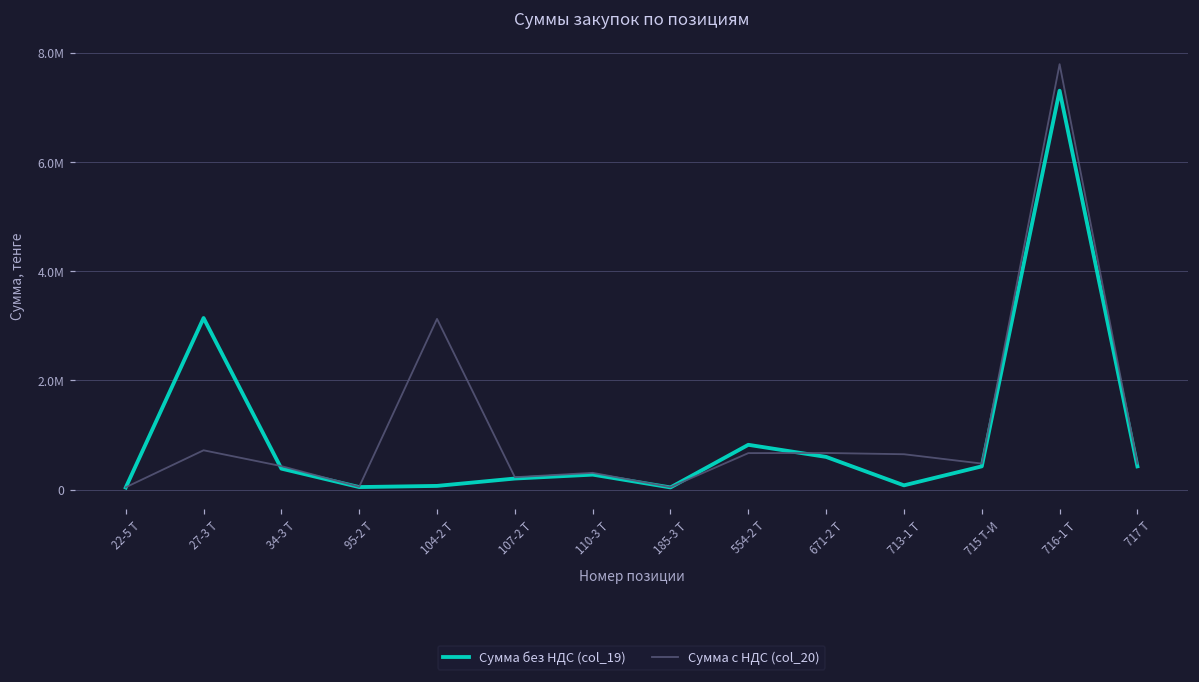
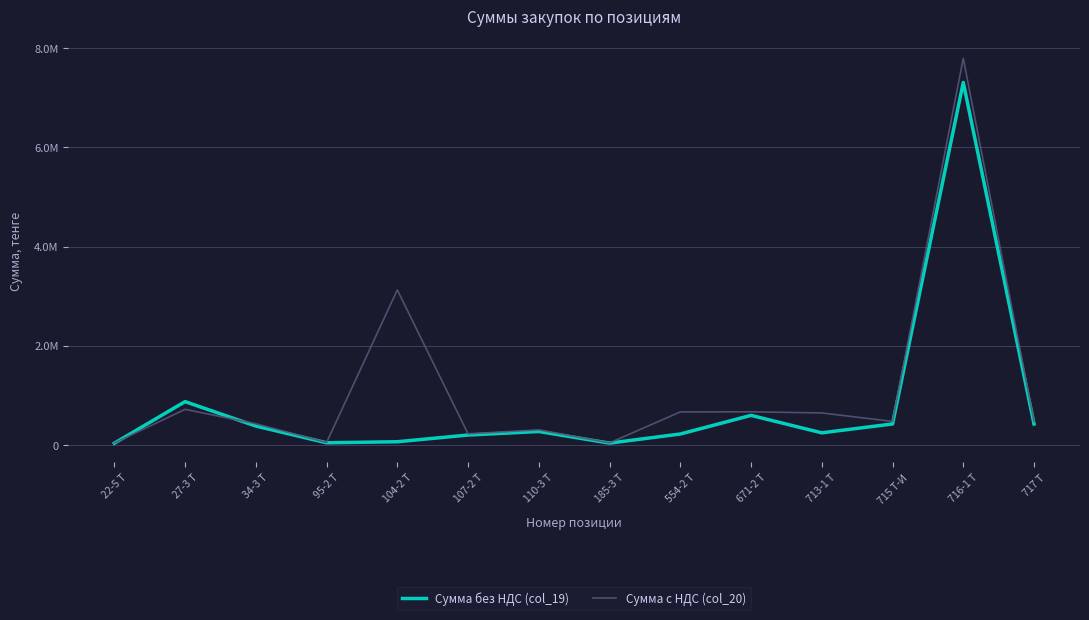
Сумма без НДС (col_19), 27-3 Т: 3100000 -> 900000
Сумма без НДС (col_19), 554-2 Т: 800000 -> 200000
Сумма без НДС (col_19), 713-1 Т: 100000 -> 200000
